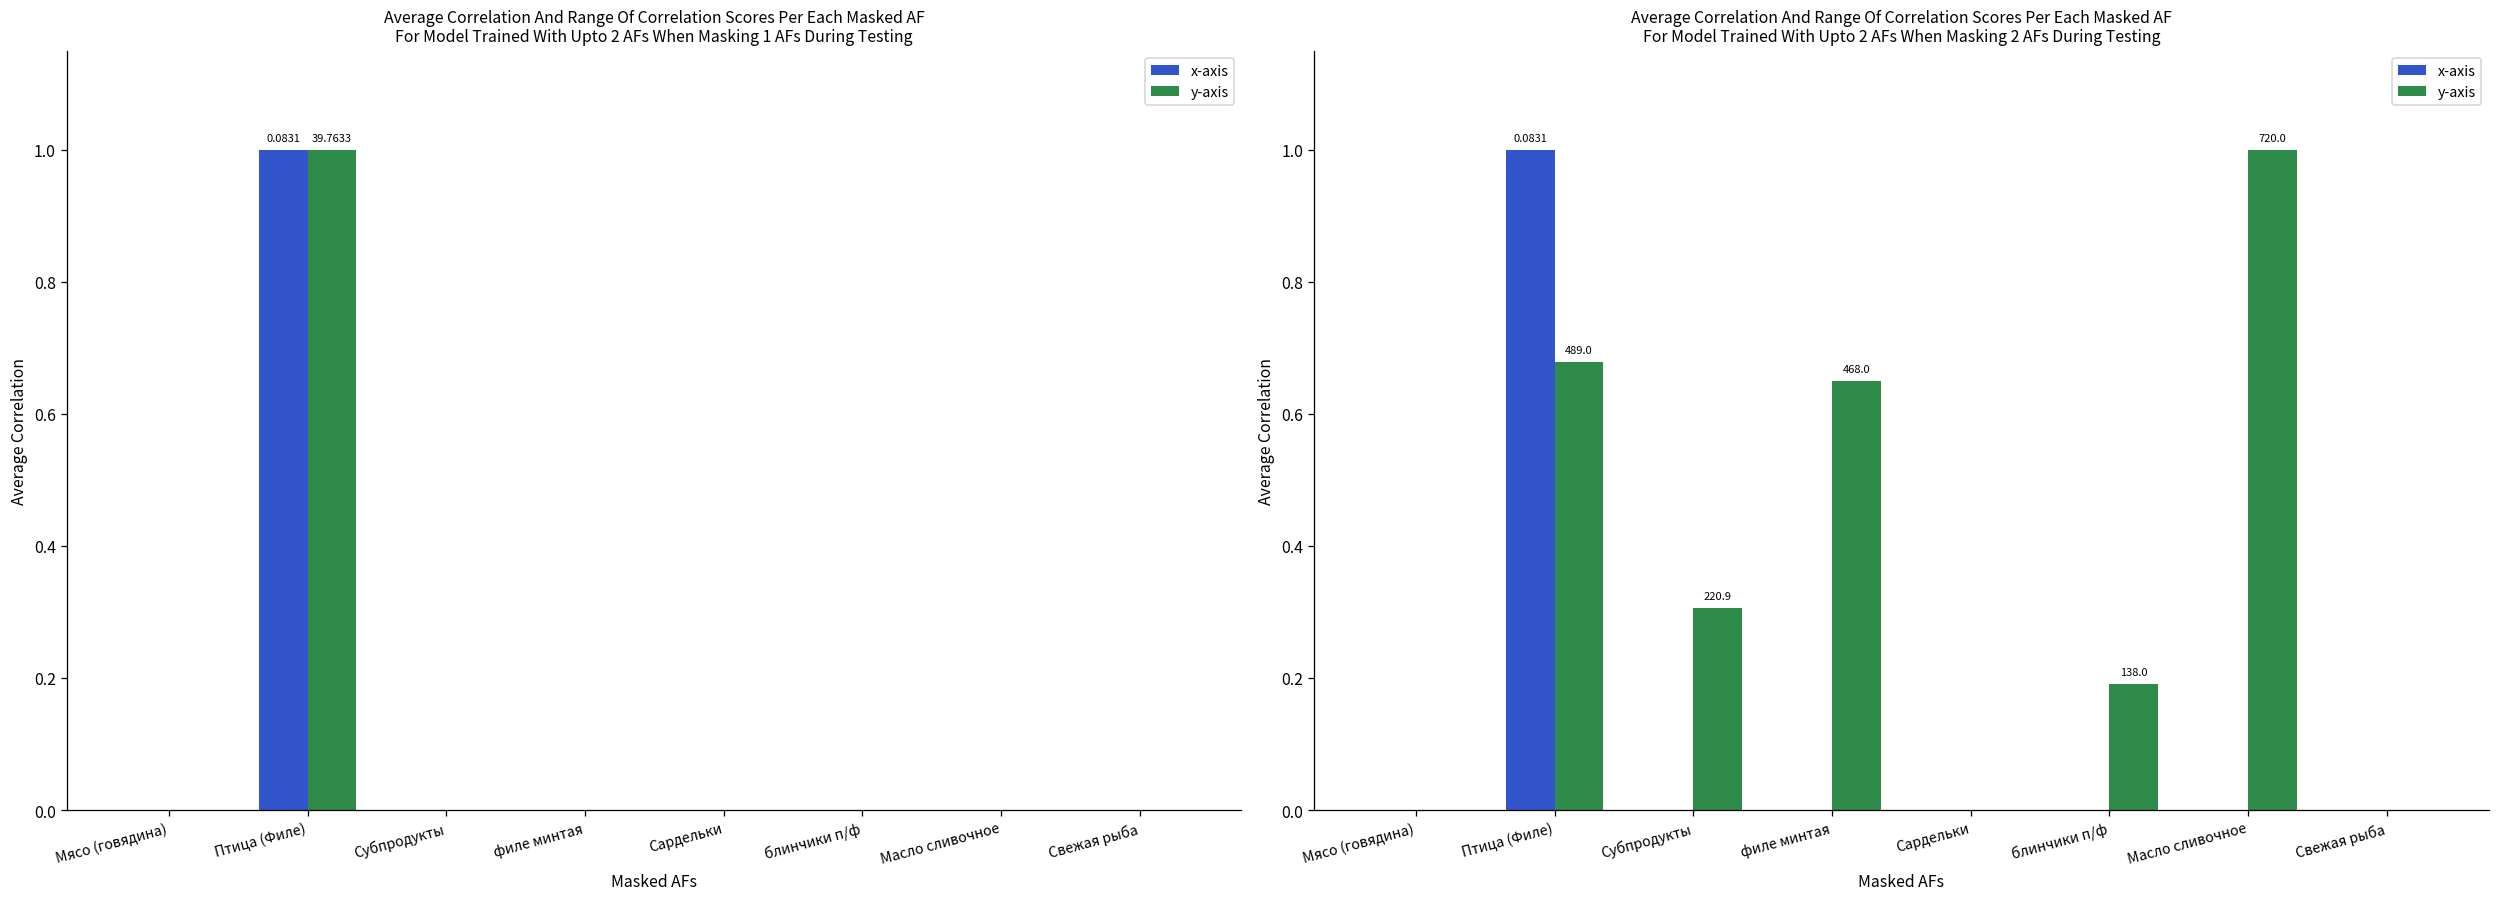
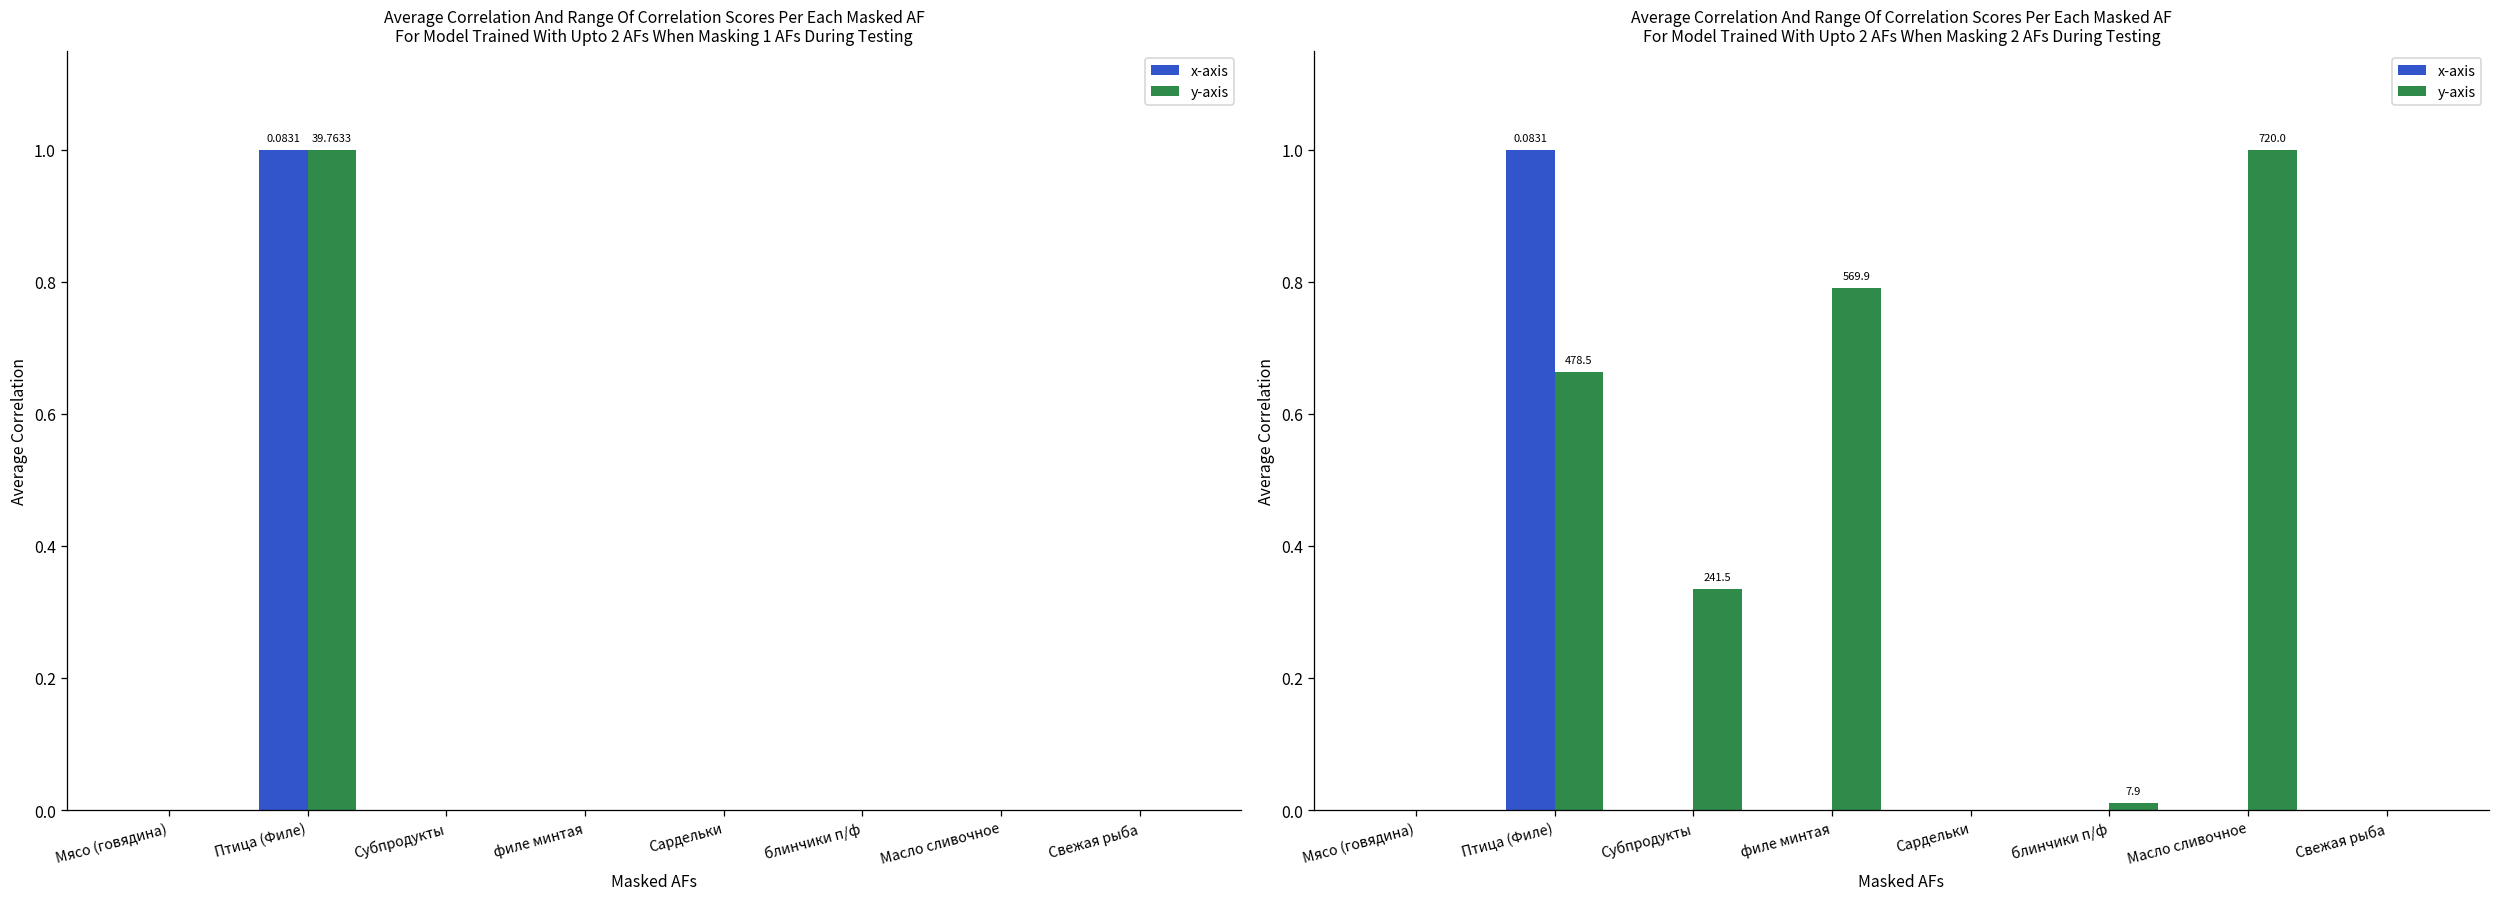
Average Correlation And Range Of Correlation Scores Per Each Masked AF For Model Trained With Upto 2 AFs When Masking 2 AFs During Testing, y-axis, Птица (Филе): 489.0 -> 478.5
Average Correlation And Range Of Correlation Scores Per Each Masked AF For Model Trained With Upto 2 AFs When Masking 2 AFs During Testing, y-axis, Субпродукты: 220.9 -> 241.5
Average Correlation And Range Of Correlation Scores Per Each Masked AF For Model Trained With Upto 2 AFs When Masking 2 AFs During Testing, y-axis, филе минтая: 468.0 -> 569.9
Average Correlation And Range Of Correlation Scores Per Each Masked AF For Model Trained With Upto 2 AFs When Masking 2 AFs During Testing, y-axis, блинчики п/ф: 138.0 -> 7.9
